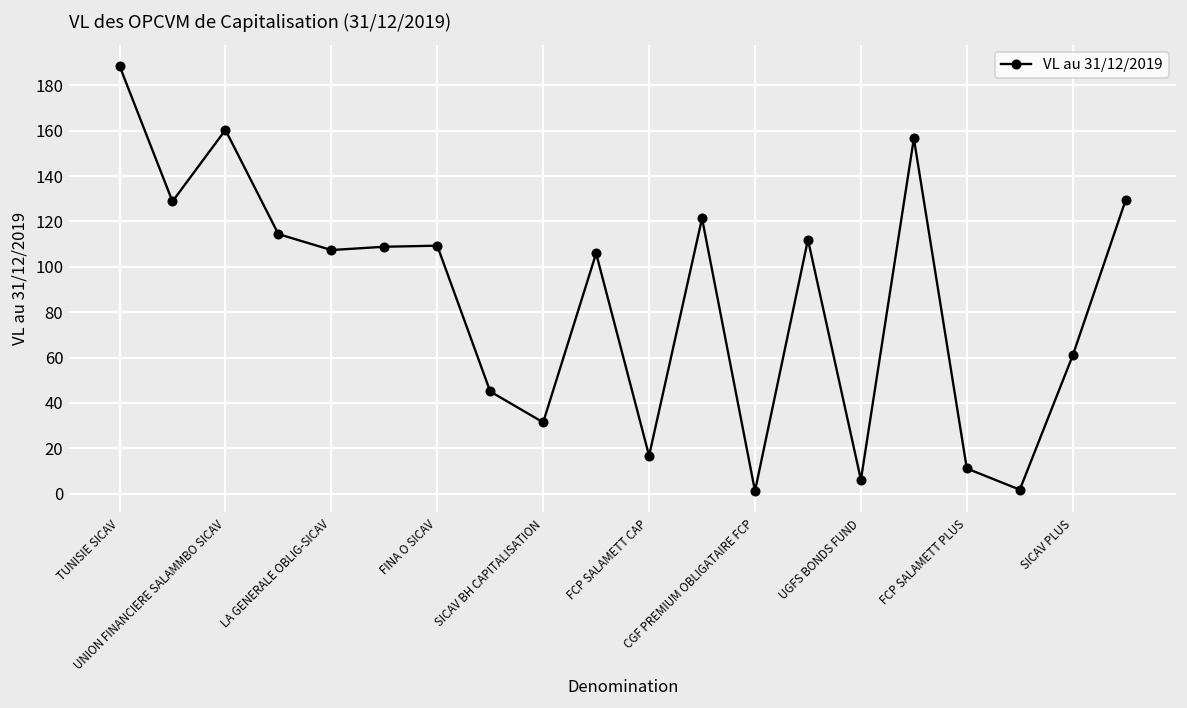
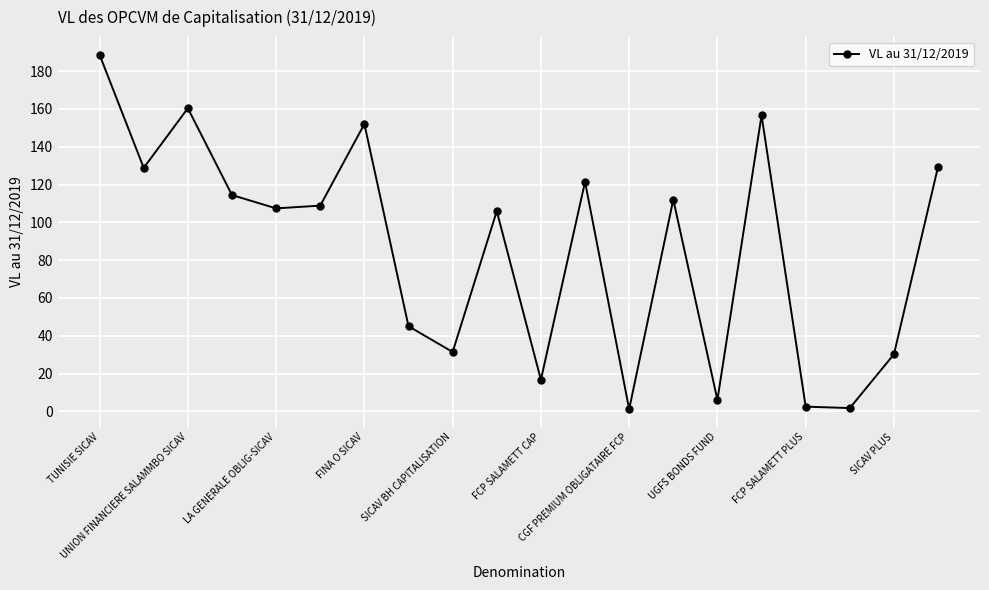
FINA O SICAV: 109 -> 152
FCP SALAMETT PLUS: 11 -> 2
SICAV PLUS: 61 -> 30
